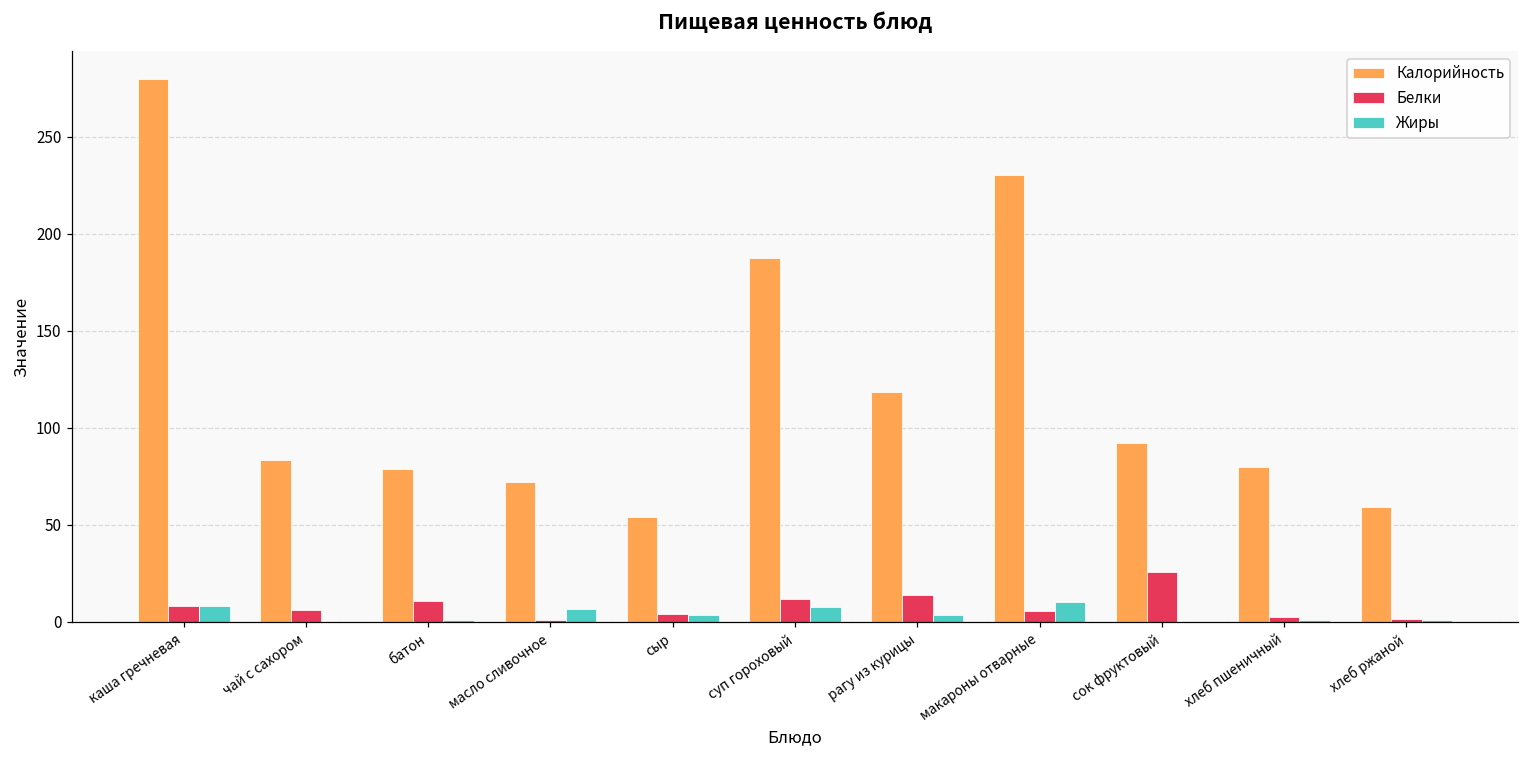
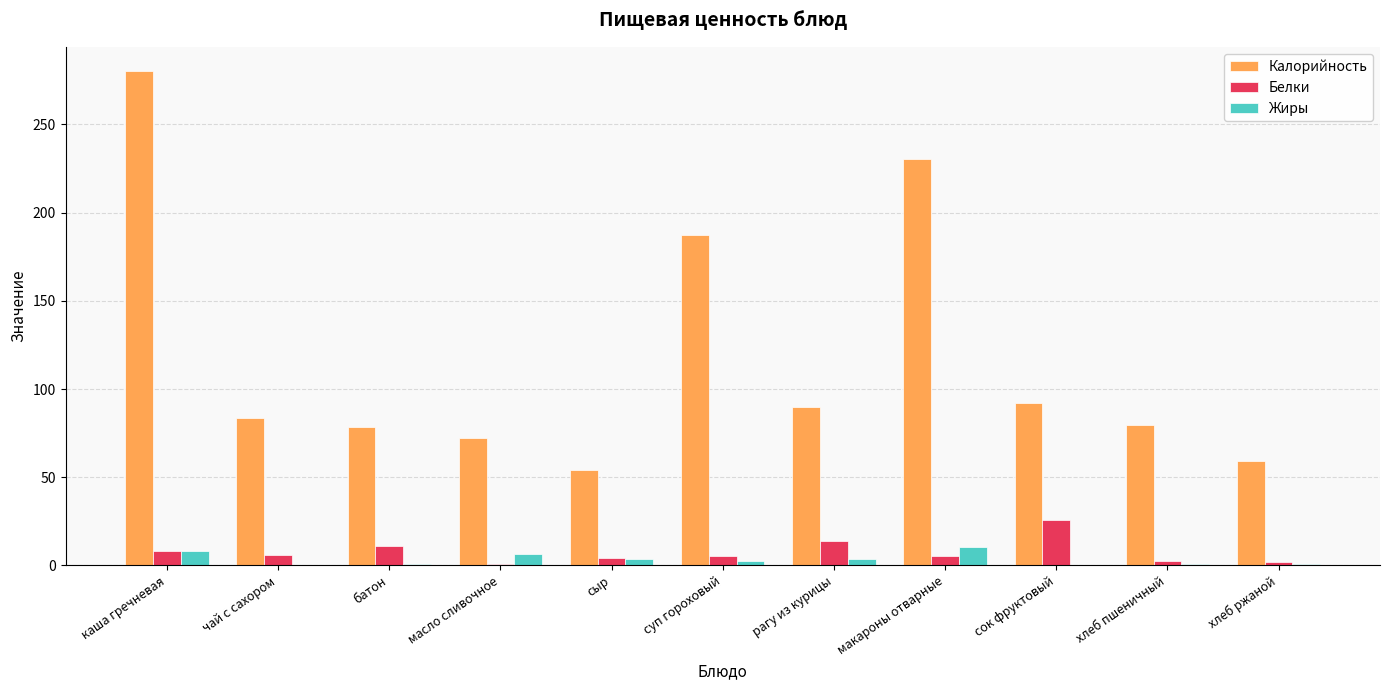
Белки, суп гороховый: 12 -> 6
Жиры, суп гороховый: 8 -> 3
Калорийность, рагу из курицы: 118 -> 90
